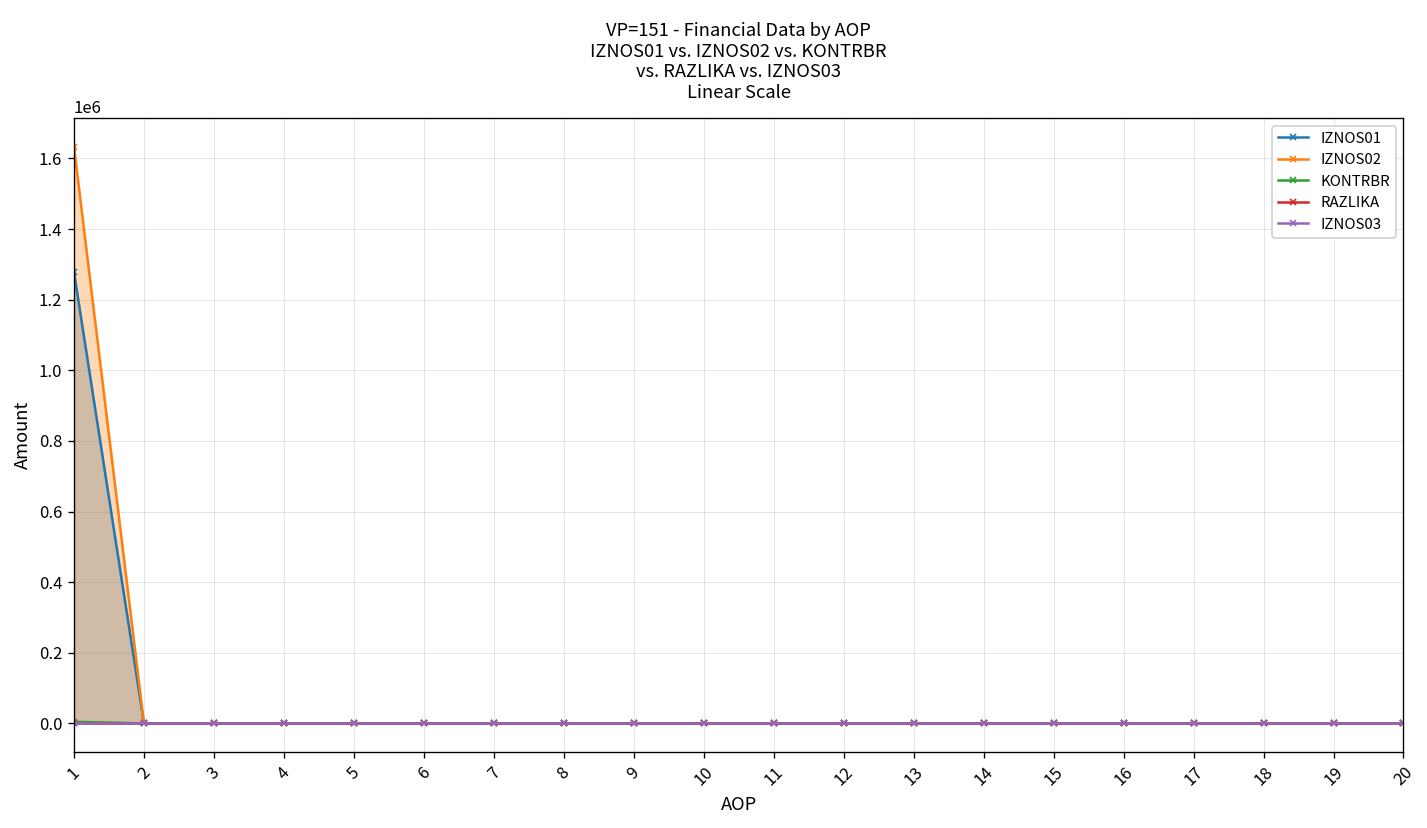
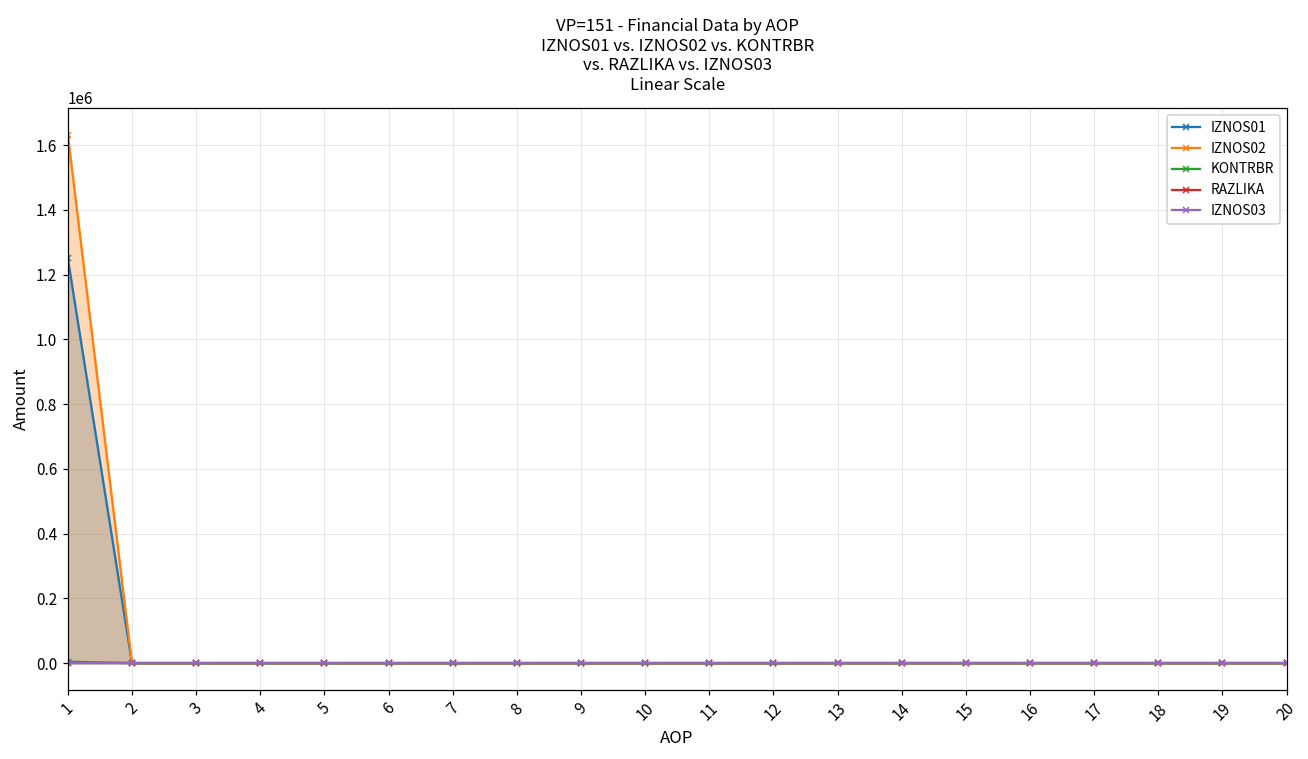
IZNOS01, 1: 1280000 -> 1250000
